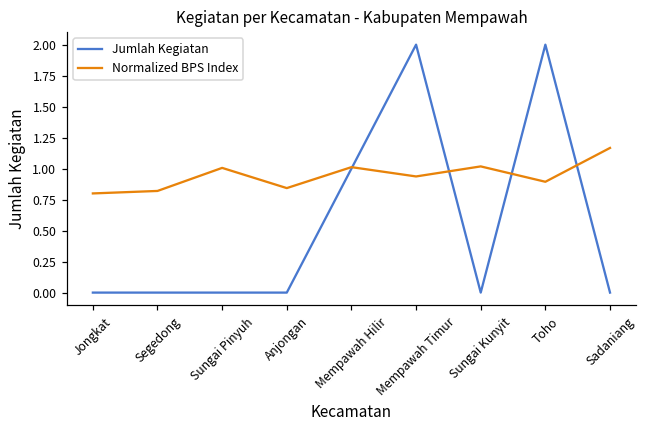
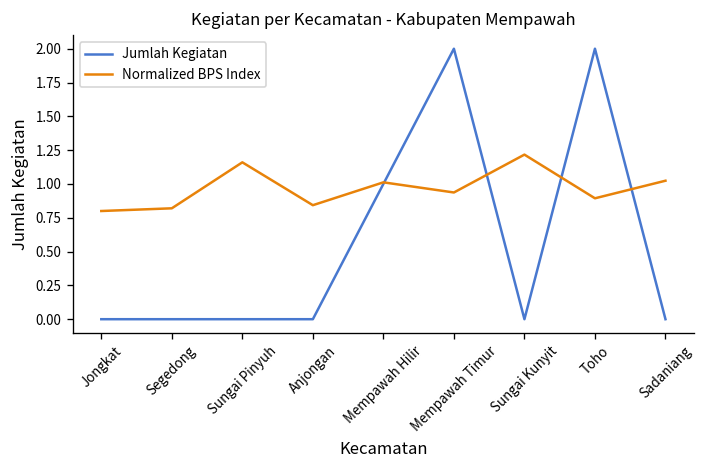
Normalized BPS Index, Sungai Pinyuh: 1.01 -> 1.16
Normalized BPS Index, Sungai Kunyit: 1.02 -> 1.22
Normalized BPS Index, Sadaniang: 1.17 -> 1.02
